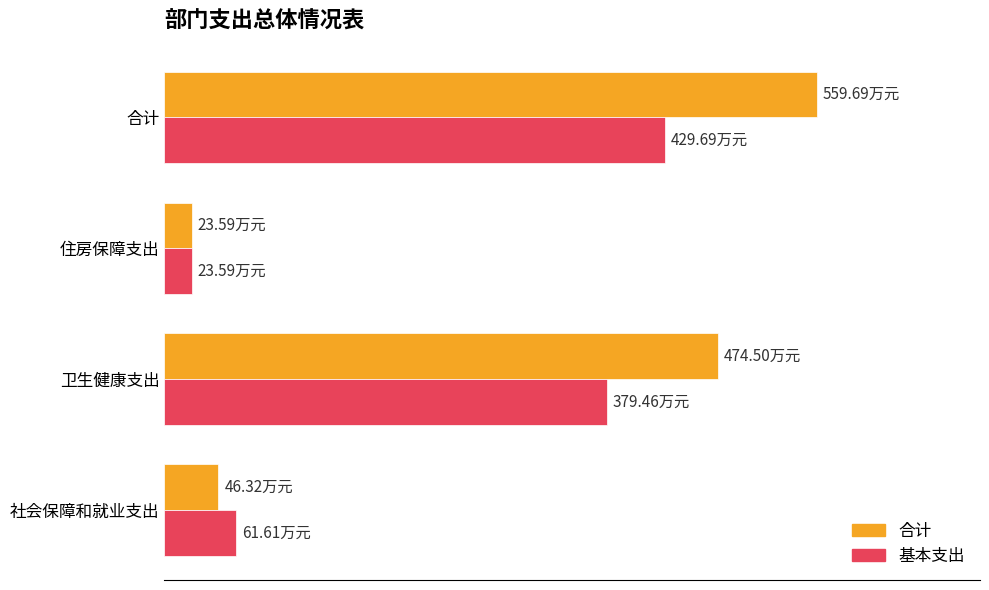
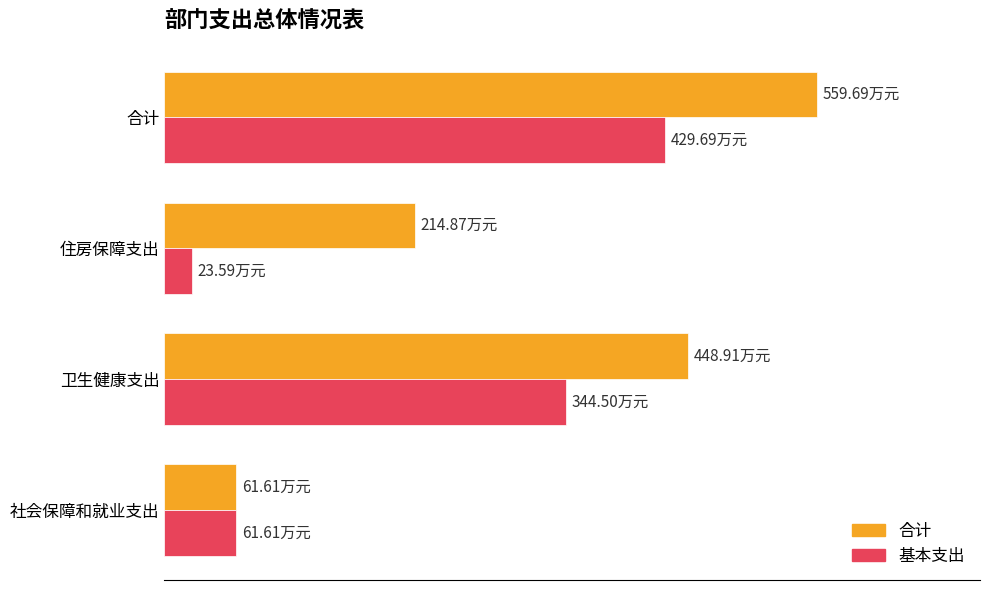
合计, 住房保障支出: 23.59 -> 214.87
合计, 卫生健康支出: 474.50 -> 448.91
基本支出, 卫生健康支出: 379.46 -> 344.50
合计, 社会保障和就业支出: 46.32 -> 61.61
